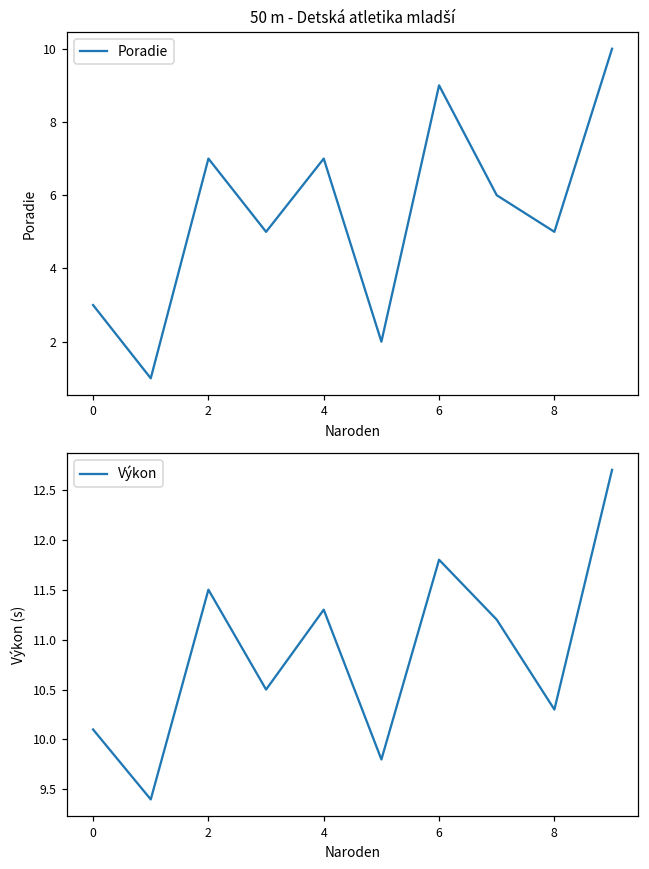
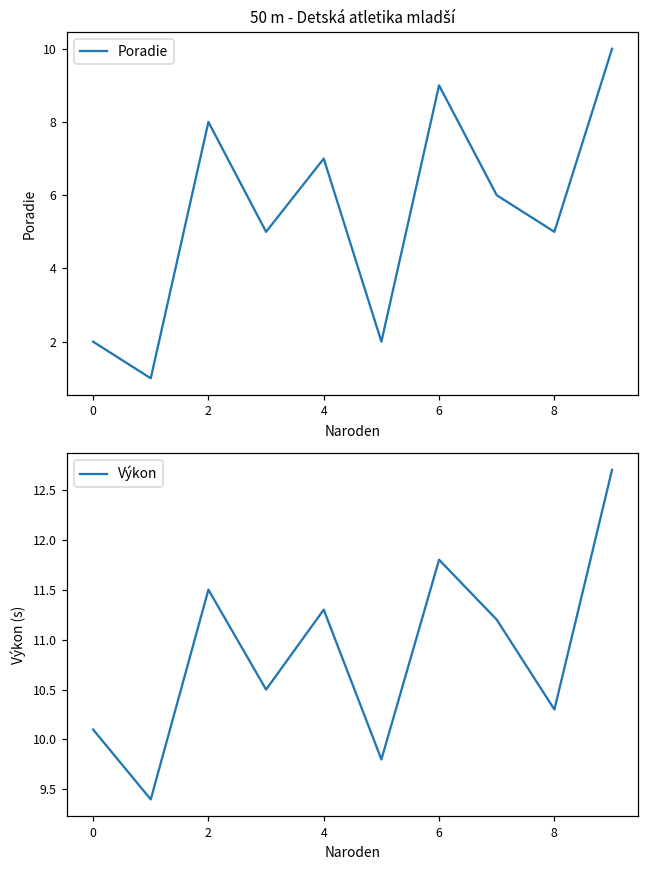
50 m - Detská atletika mladší, 0: 3 -> 2
50 m - Detská atletika mladší, 2: 7 -> 8
